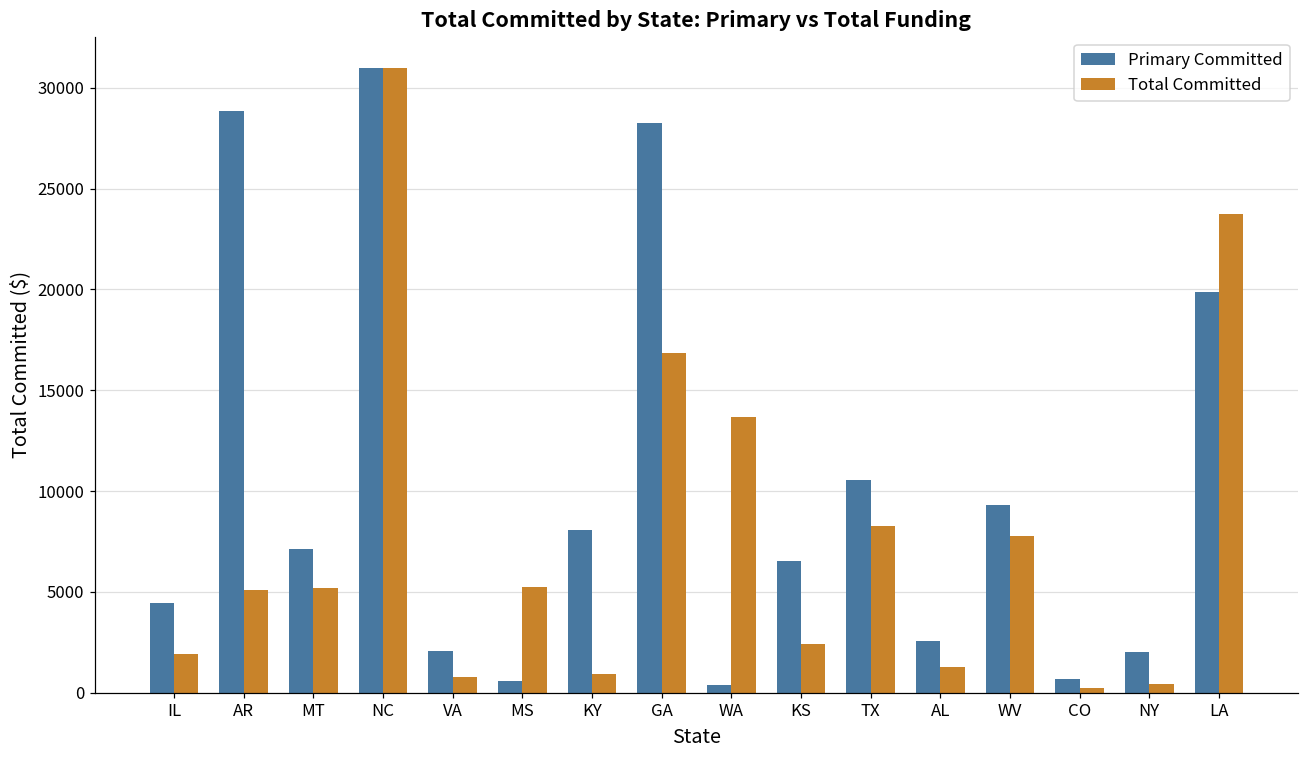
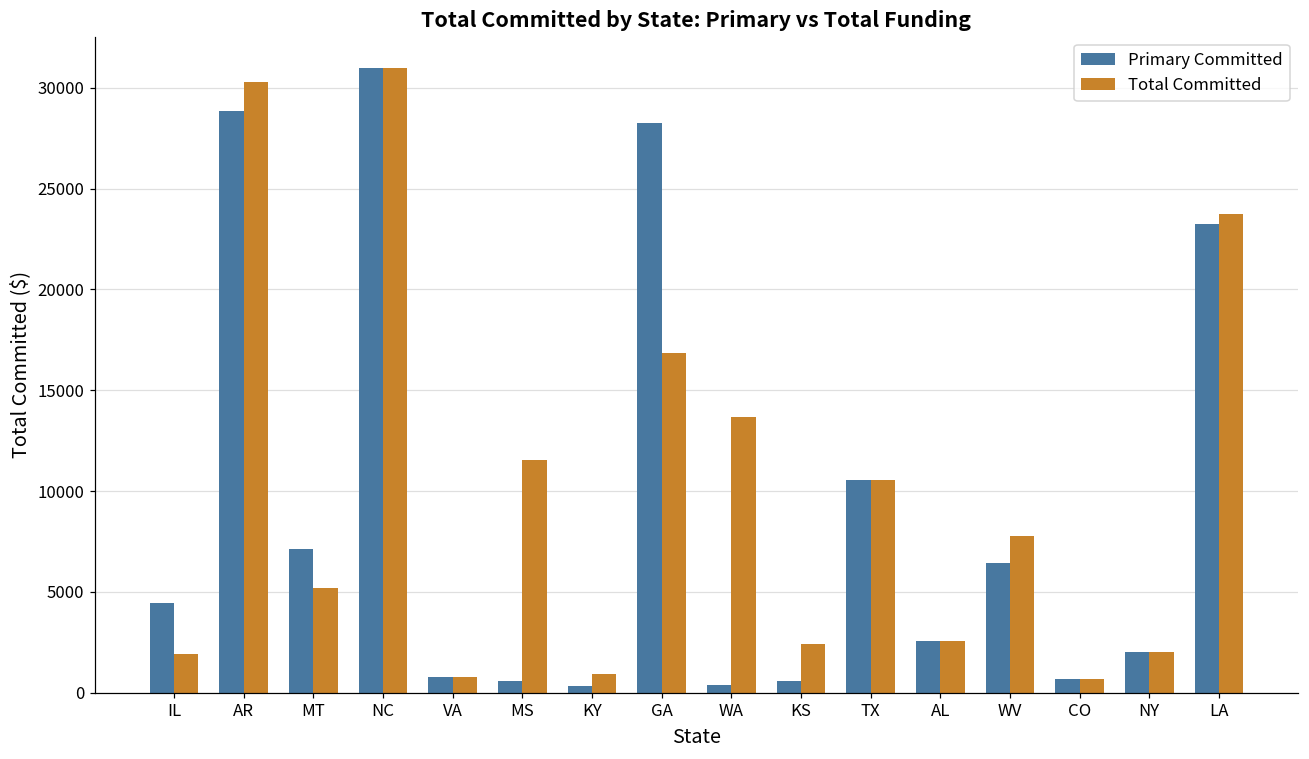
Total Committed, AR: 5100 -> 30300
Primary Committed, VA: 2100 -> 800
Total Committed, MS: 5200 -> 11500
Primary Committed, KY: 8100 -> 300
Primary Committed, KS: 6500 -> 600
Total Committed, TX: 8300 -> 10600
Total Committed, AL: 1300 -> 2600
Primary Committed, WV: 9300 -> 6400
Total Committed, CO: 200 -> 700
Total Committed, NY: 400 -> 2000
Primary Committed, LA: 19900 -> 23200
